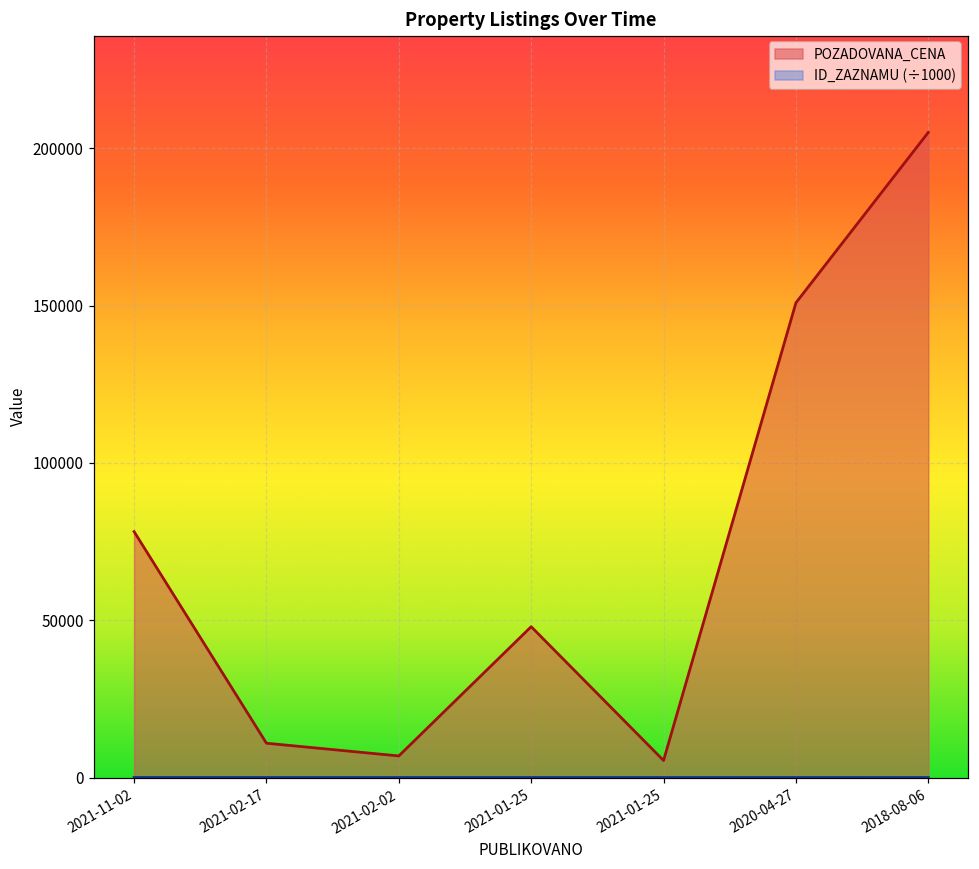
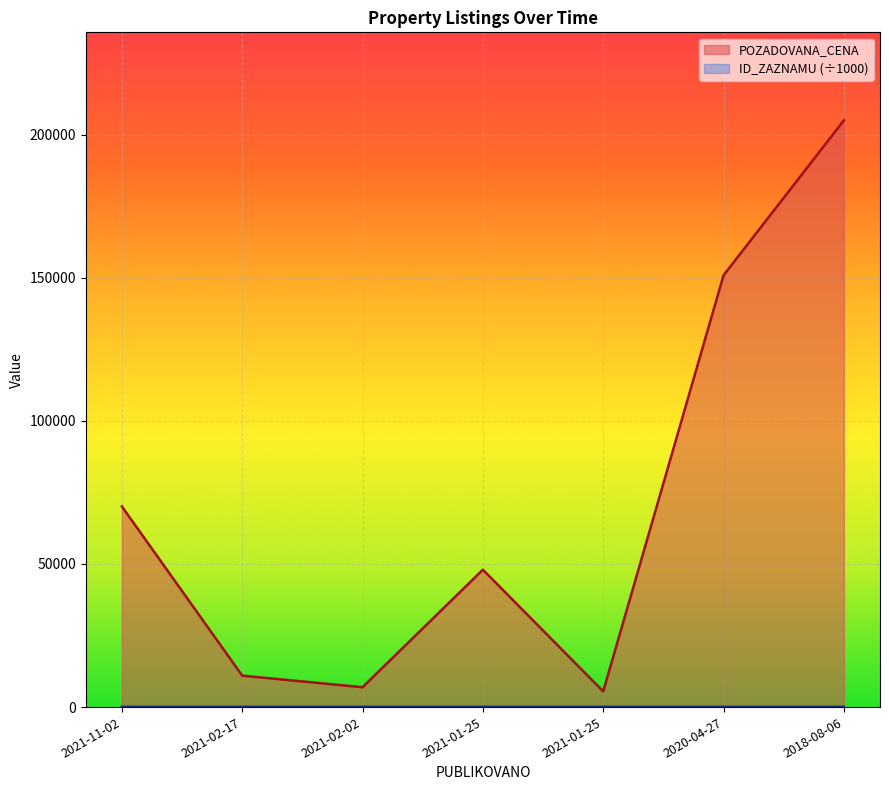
POZADOVANA_CENA, 2021-11-02: 78000 -> 70000
